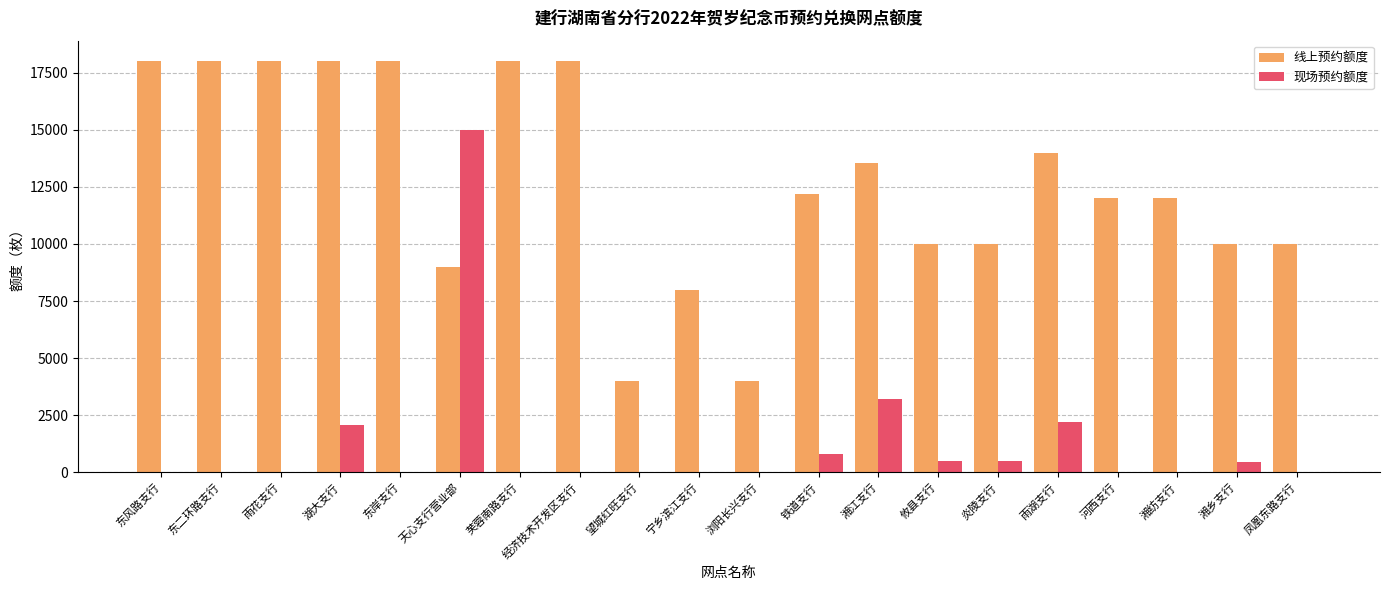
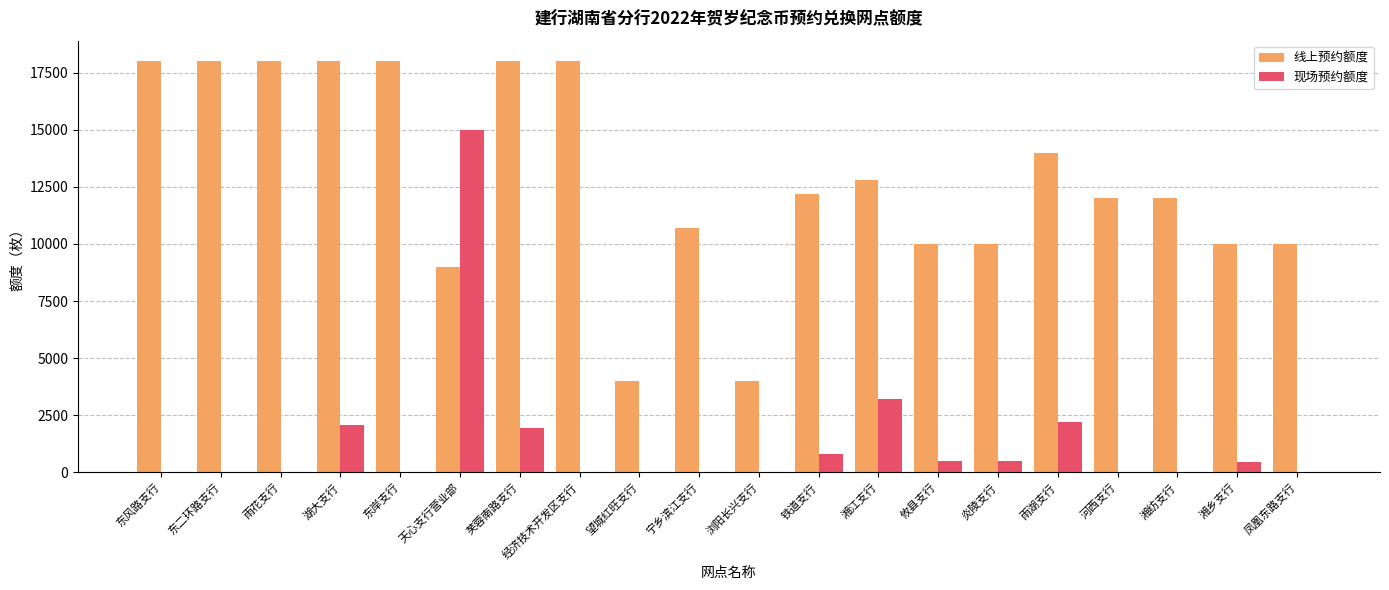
现场预约额度, 芙蓉南路支行: 0 -> 1900
线上预约额度, 宁乡滨江支行: 8000 -> 10700
线上预约额度, 湘江支行: 13600 -> 12800
